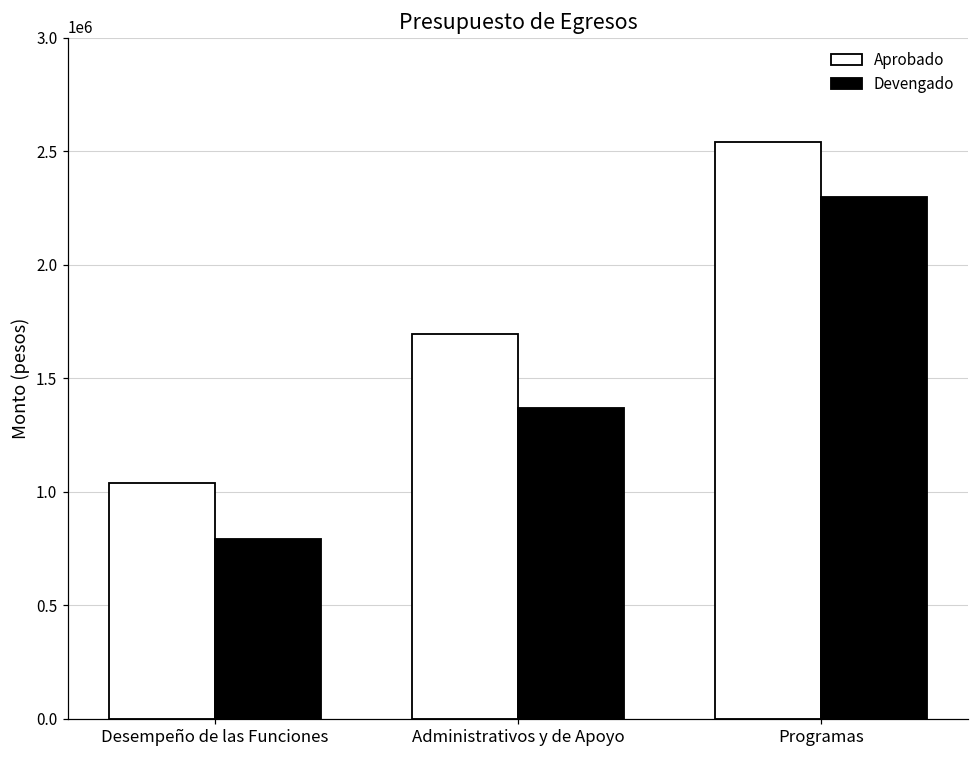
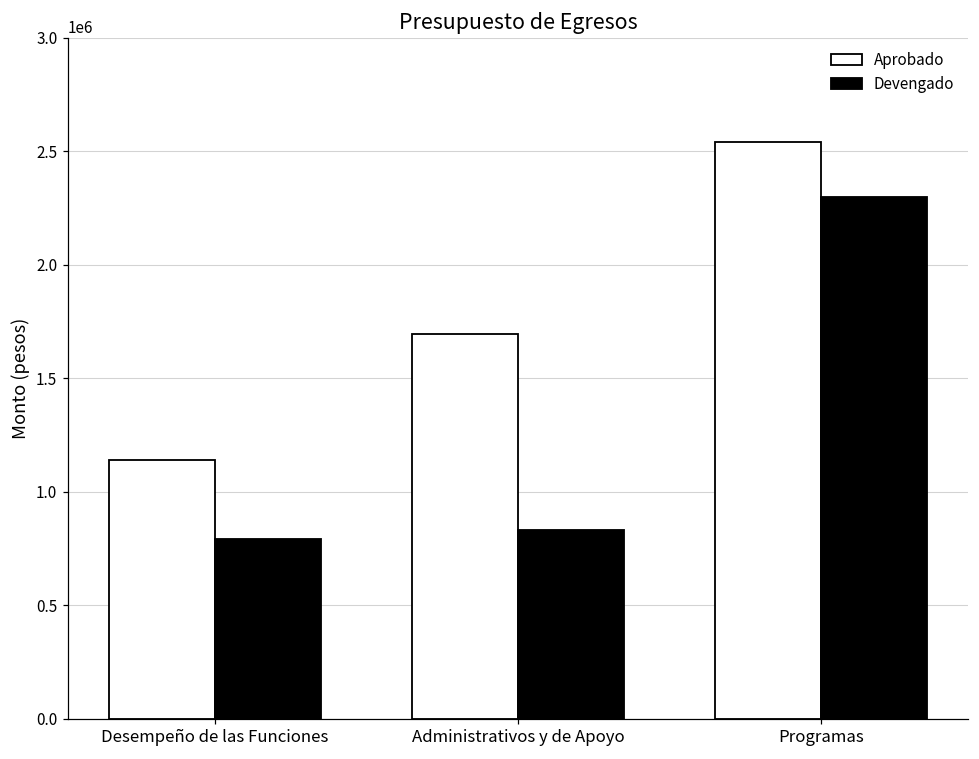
Aprobado, Desempeño de las Funciones: 1040000 -> 1140000
Devengado, Administrativos y de Apoyo: 1370000 -> 830000
